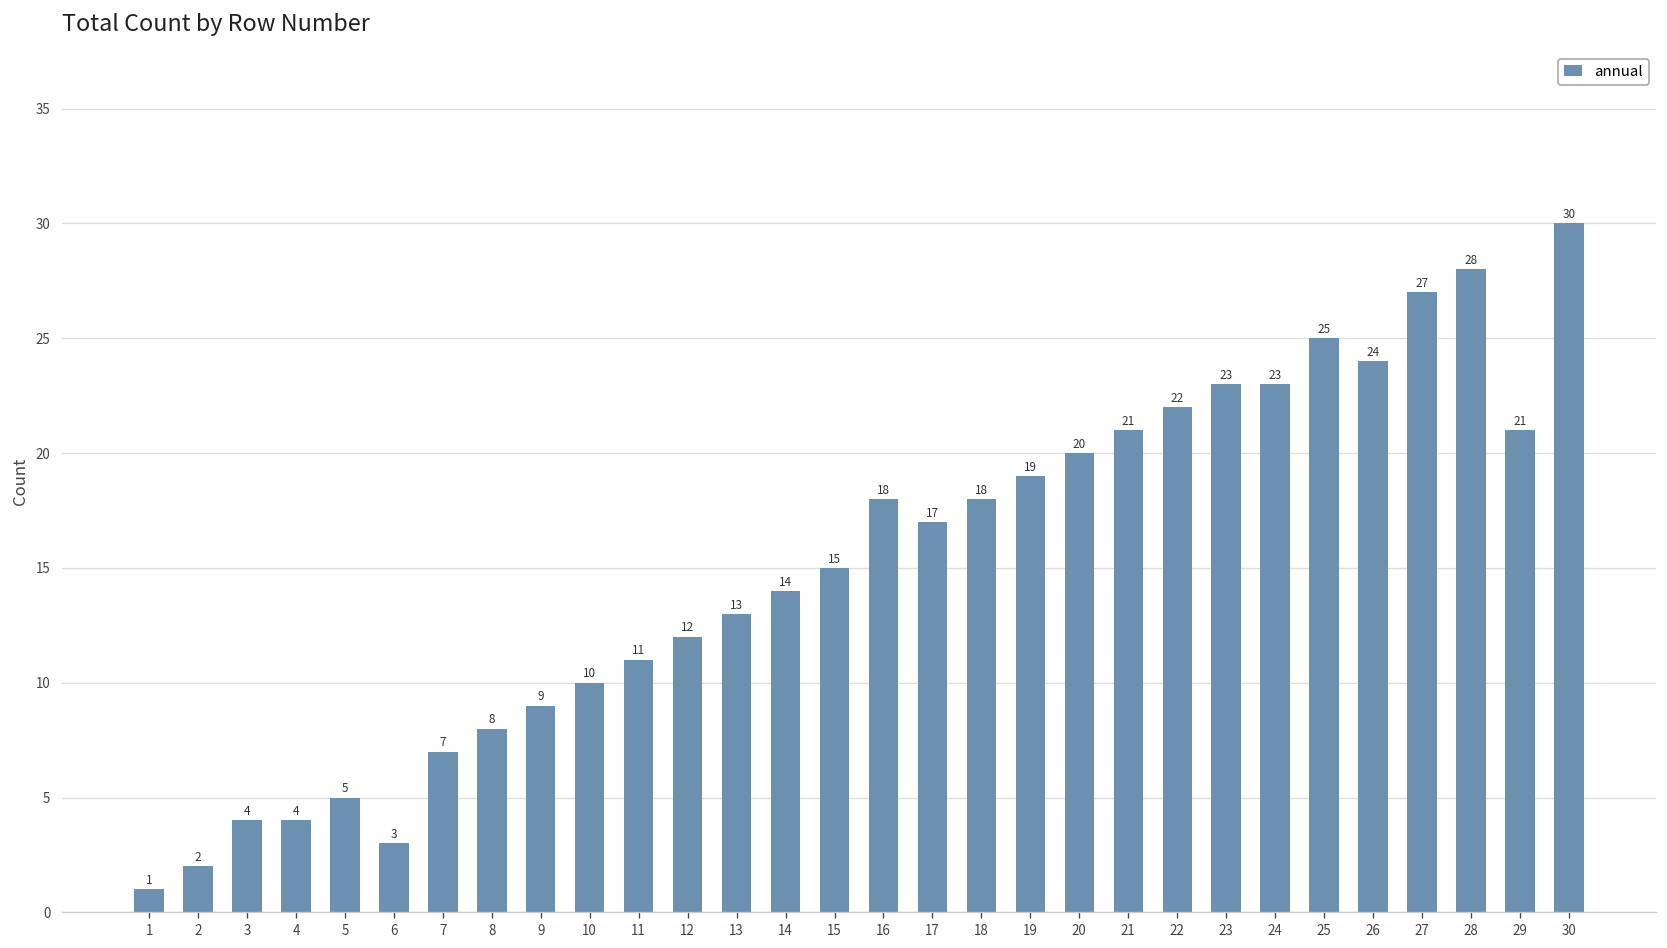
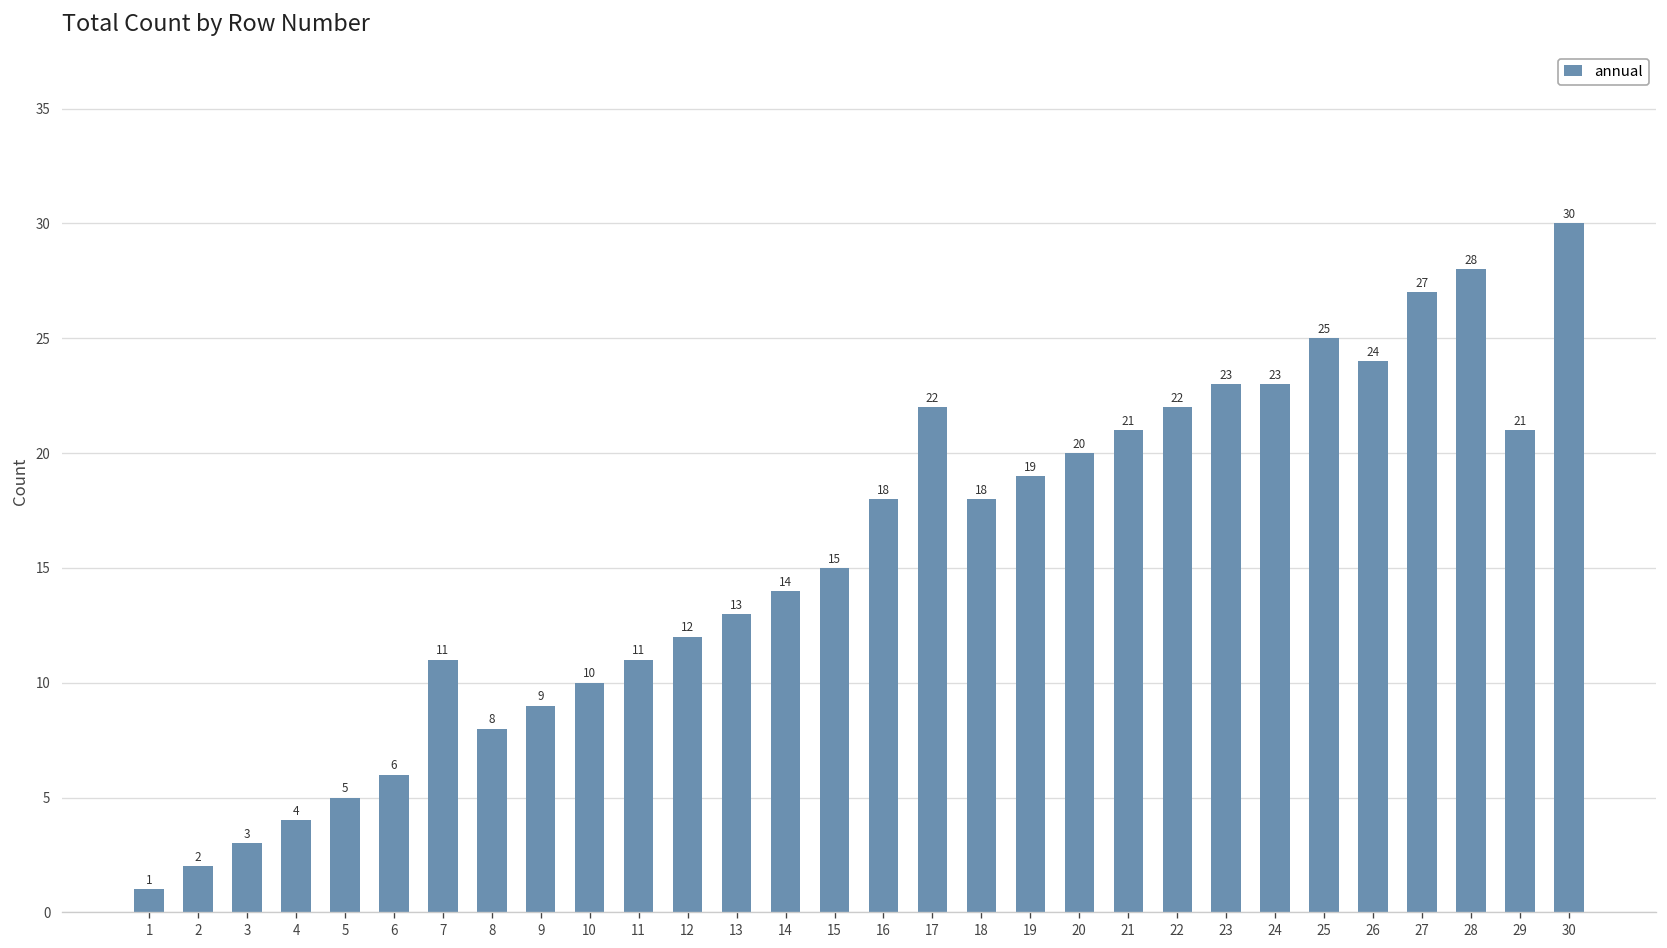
3: 4 -> 3
6: 3 -> 6
7: 7 -> 11
17: 17 -> 22
